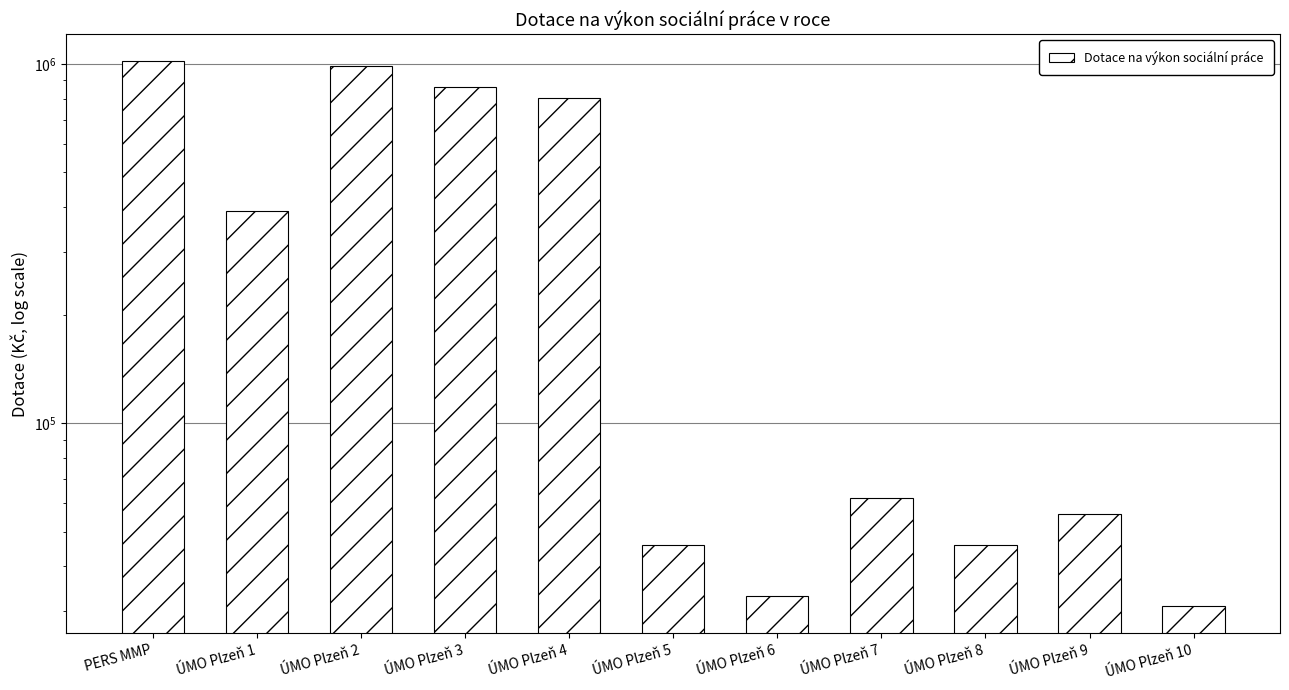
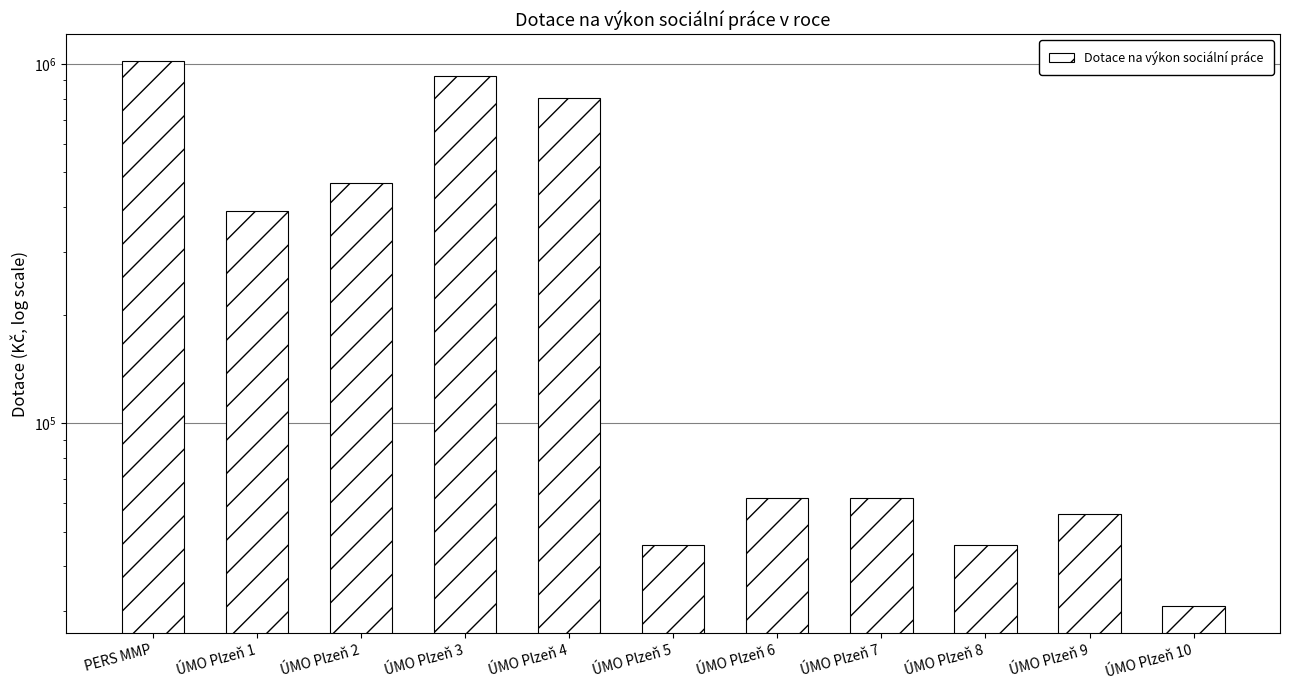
ÚMO Plzeň 2: 990000 -> 470000
ÚMO Plzeň 3: 860000 -> 930000
ÚMO Plzeň 6: 33000 -> 62000
